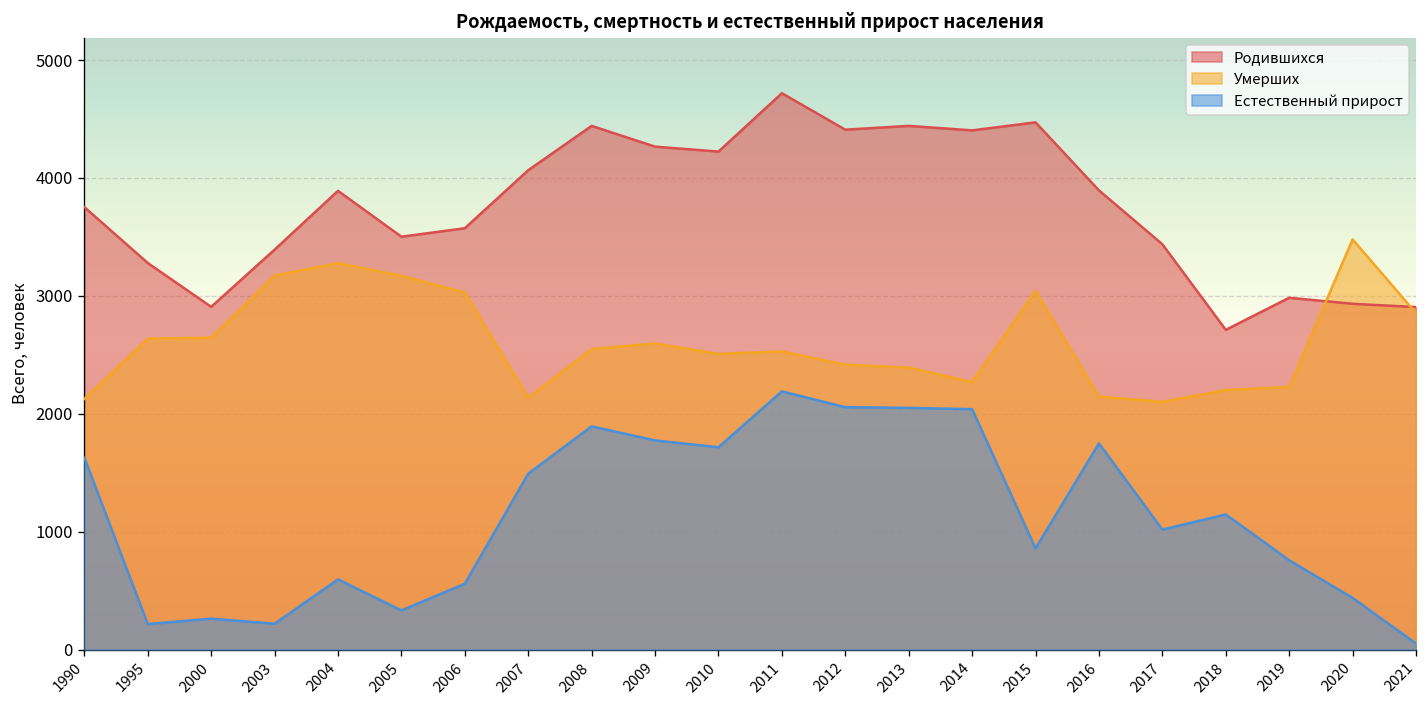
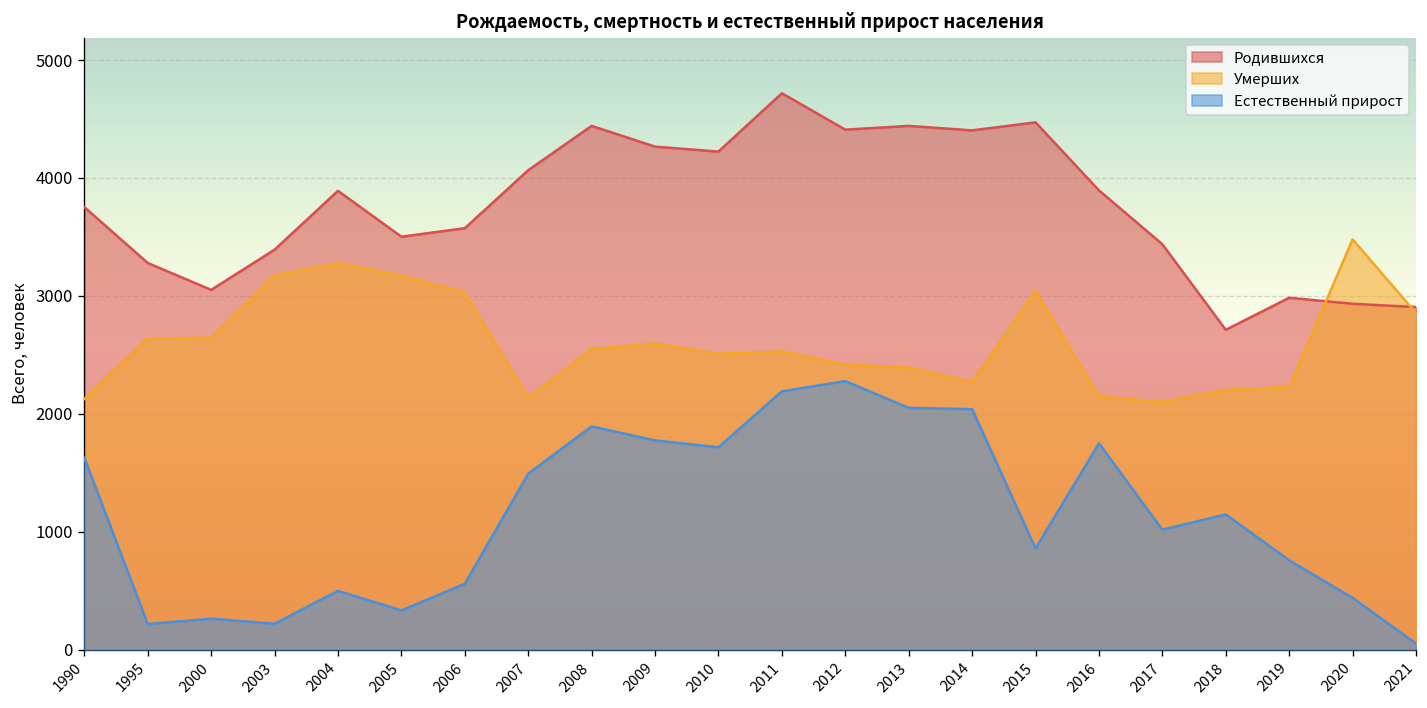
Родившихся, 2000: 2900 -> 3100
Естественный прирост, 2004: 600 -> 500
Естественный прирост, 2012: 2100 -> 2300
